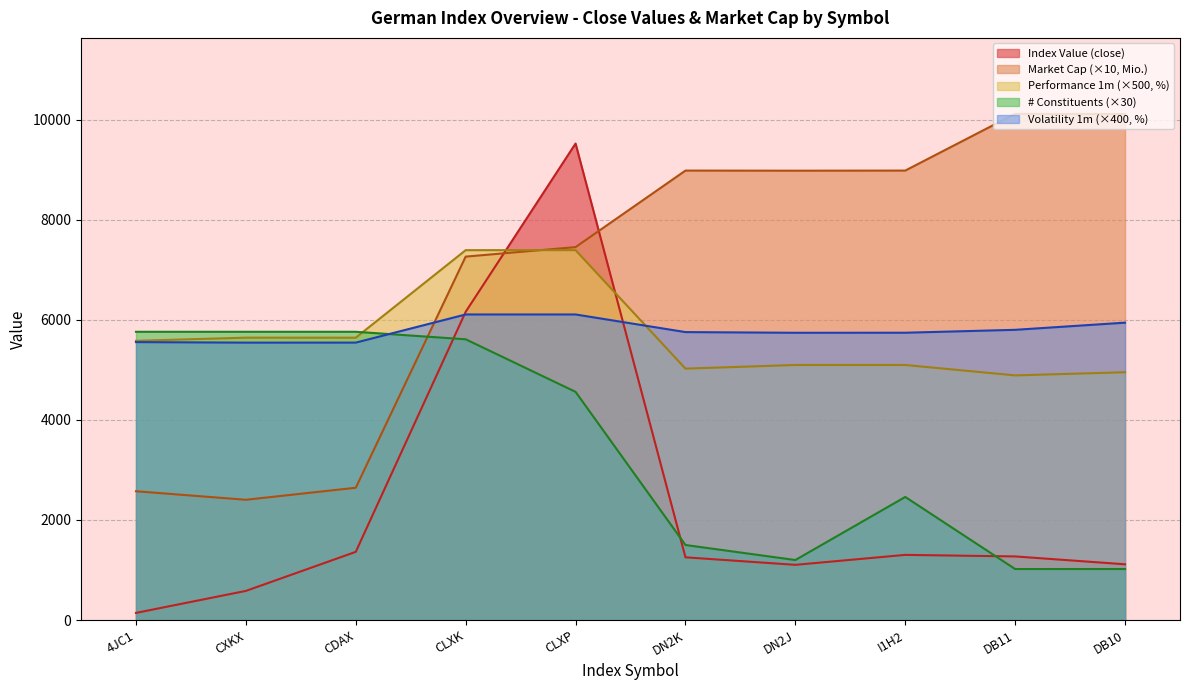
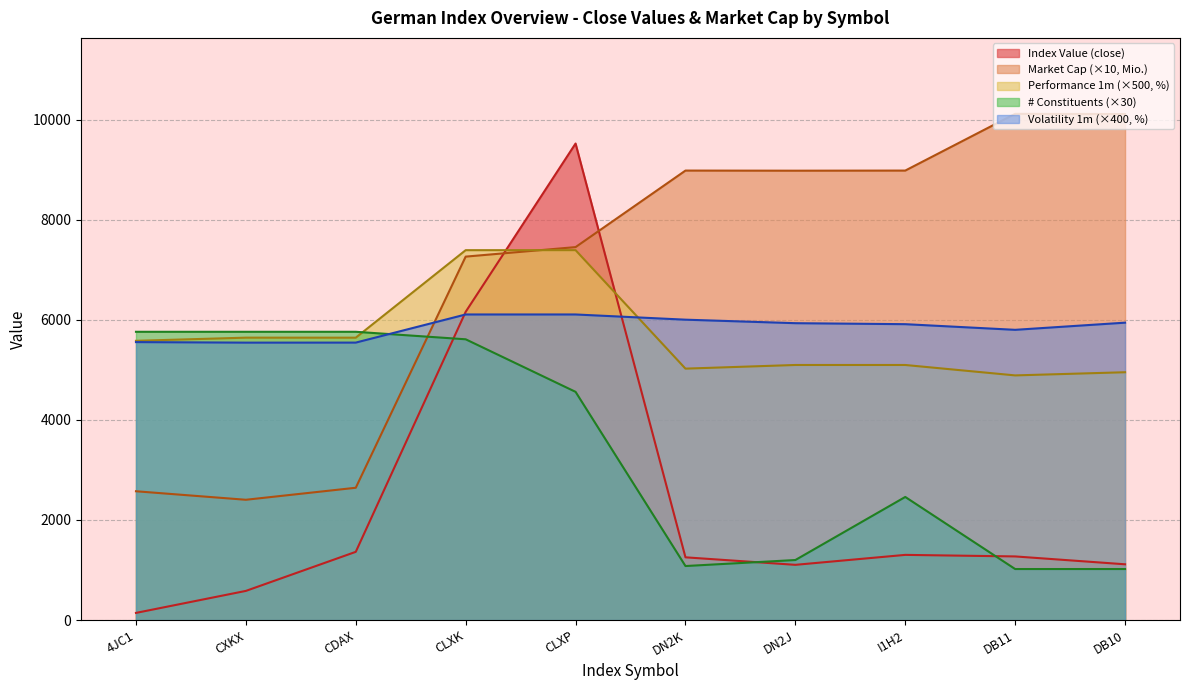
# Constituents (×30), DN2K: 1500 -> 1100
Volatility 1m (×400, %), DN2K: 5800 -> 6000
Volatility 1m (×400, %), DN2J: 5700 -> 5900
Volatility 1m (×400, %), I1H2: 5700 -> 5900
